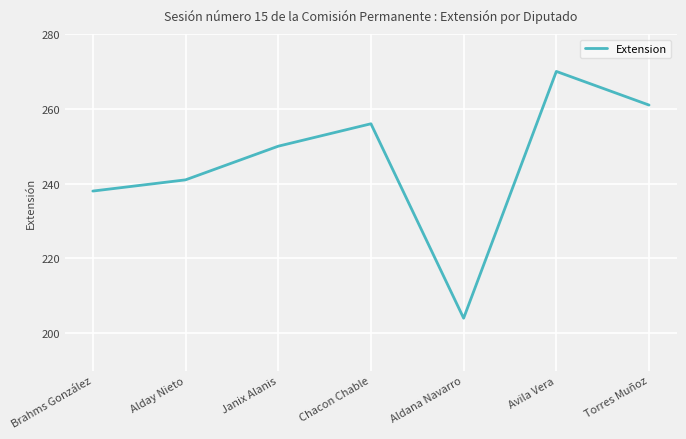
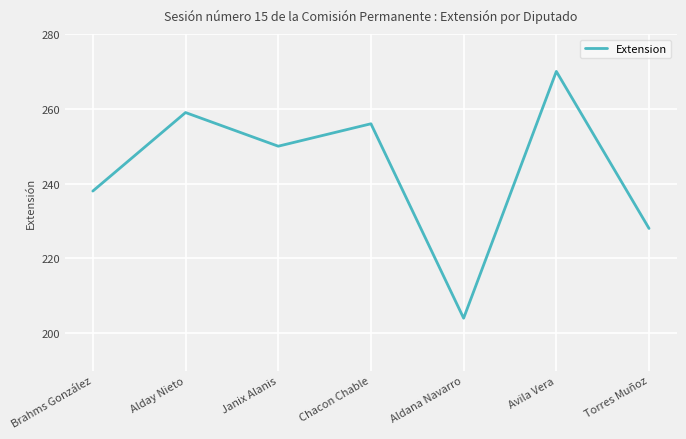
Alday Nieto: 241 -> 259
Torres Muñoz: 261 -> 228
